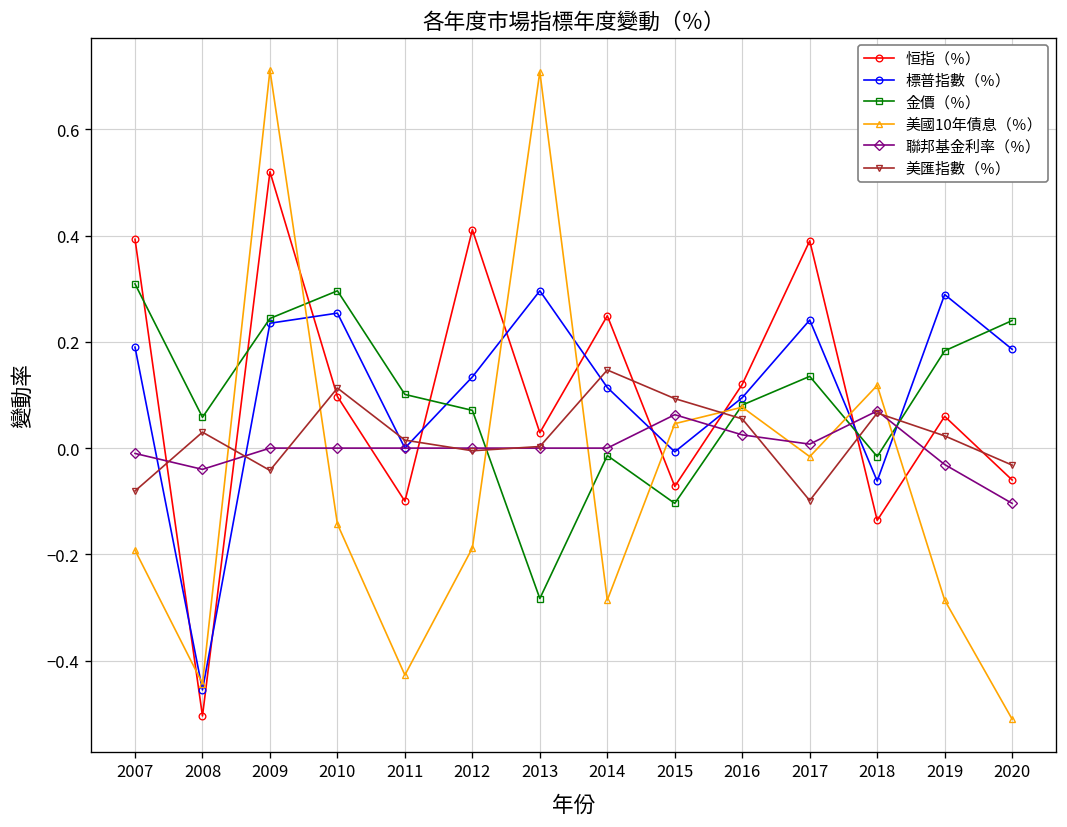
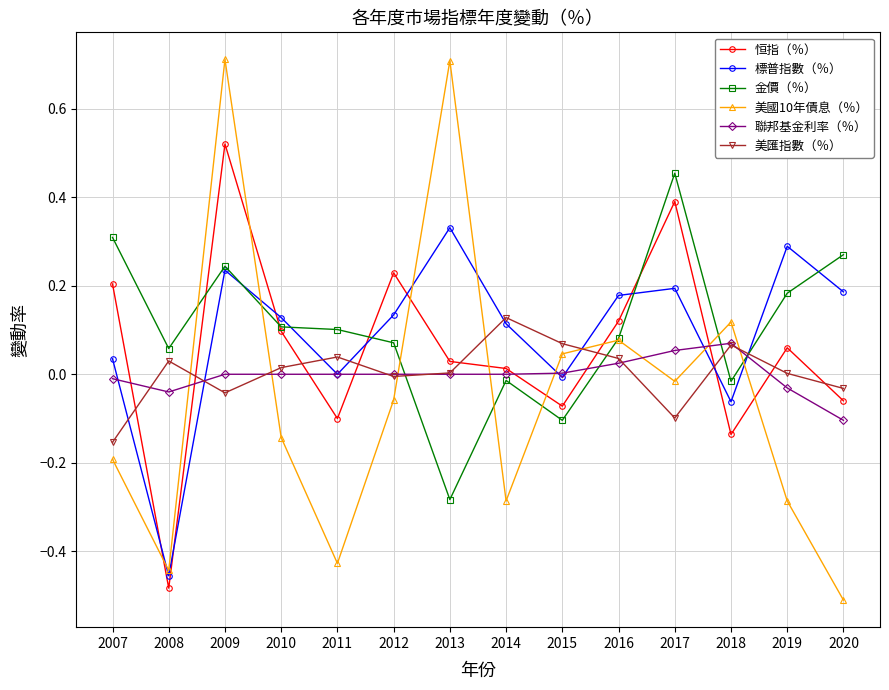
恒指（％）, 2007: 0.39 -> 0.20
標普指數（％）, 2007: 0.19 -> 0.04
美匯指數（％）, 2007: -0.08 -> -0.15
恒指（％）, 2008: -0.50 -> -0.48
標普指數（％）, 2010: 0.25 -> 0.13
金價（％）, 2010: 0.30 -> 0.11
美匯指數（％）, 2010: 0.11 -> 0.02
美匯指數（％）, 2011: 0.02 -> 0.04
恒指（％）, 2012: 0.41 -> 0.23
美國10年債息（％）, 2012: -0.19 -> -0.06
標普指數（％）, 2013: 0.30 -> 0.33
恒指（％）, 2014: 0.25 -> 0.01
美匯指數（％）, 2014: 0.15 -> 0.13
聯邦基金利率（％）, 2015: 0.06 -> 0.00
美匯指數（％）, 2015: 0.09 -> 0.07
標普指數（％）, 2016: 0.10 -> 0.18
美匯指數（％）, 2016: 0.05 -> 0.04
標普指數（％）, 2017: 0.24 -> 0.19
金價（％）, 2017: 0.14 -> 0.45
聯邦基金利率（％）, 2017: 0.01 -> 0.05
美匯指數（％）, 2019: 0.02 -> 0.00
金價（％）, 2020: 0.24 -> 0.27
